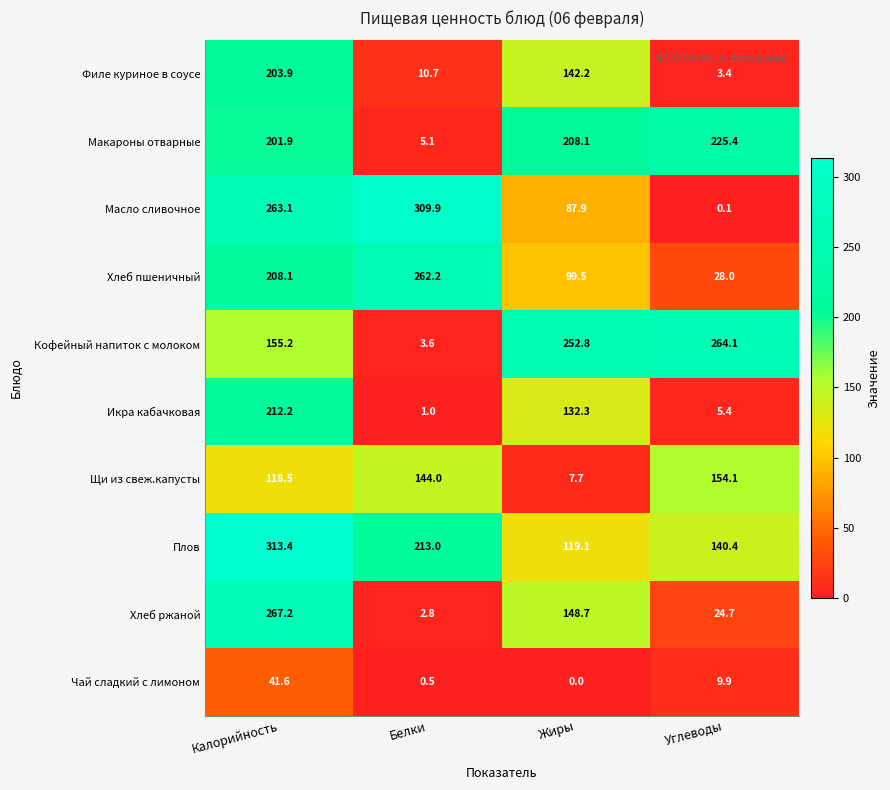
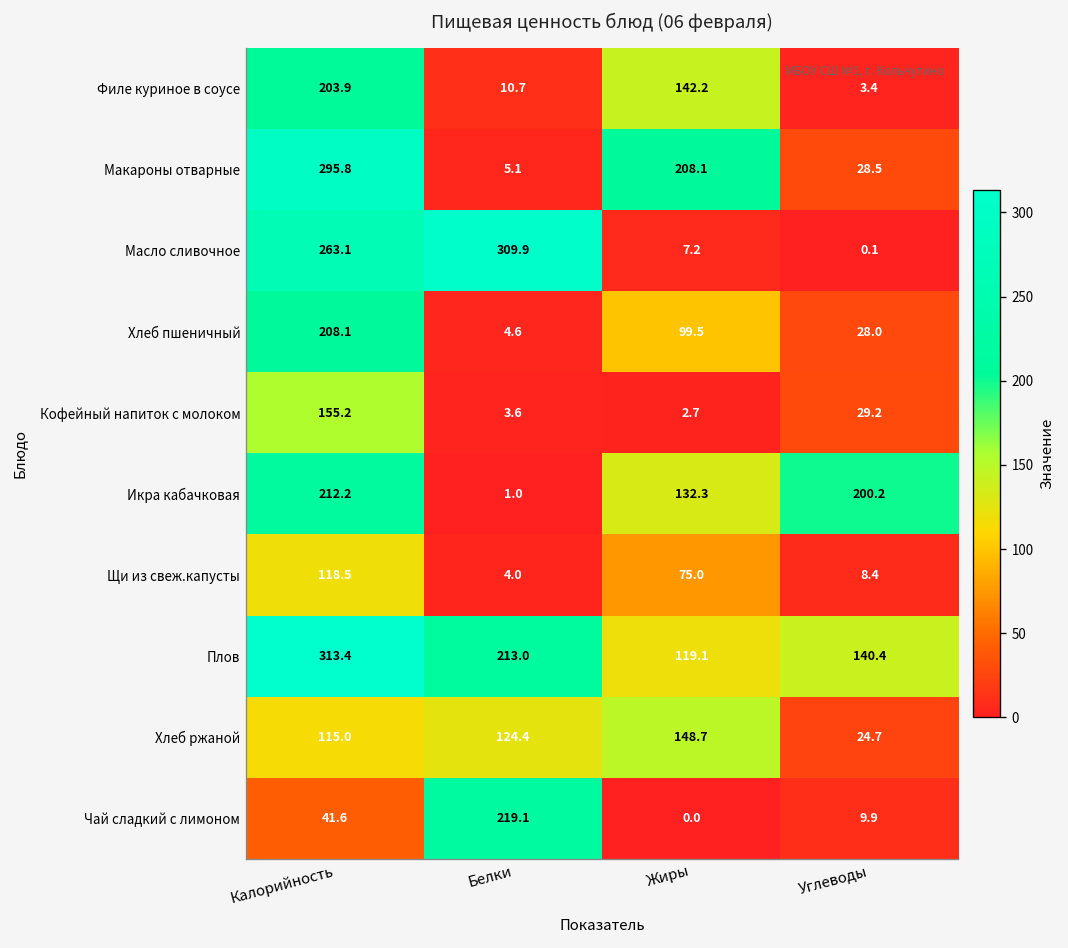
Макароны отварные, Калорийность: 201.9 -> 295.8
Макароны отварные, Углеводы: 225.4 -> 28.5
Масло сливочное, Жиры: 87.9 -> 7.2
Хлеб пшеничный, Белки: 262.2 -> 4.6
Кофейный напиток с молоком, Жиры: 252.8 -> 2.7
Кофейный напиток с молоком, Углеводы: 264.1 -> 29.2
Икра кабачковая, Углеводы: 5.4 -> 200.2
Щи из свеж.капусты, Белки: 144.0 -> 4.0
Щи из свеж.капусты, Жиры: 7.7 -> 75.0
Щи из свеж.капусты, Углеводы: 154.1 -> 8.4
Хлеб ржаной, Калорийность: 267.2 -> 115.0
Хлеб ржаной, Белки: 2.8 -> 124.4
Чай сладкий с лимоном, Белки: 0.5 -> 219.1
